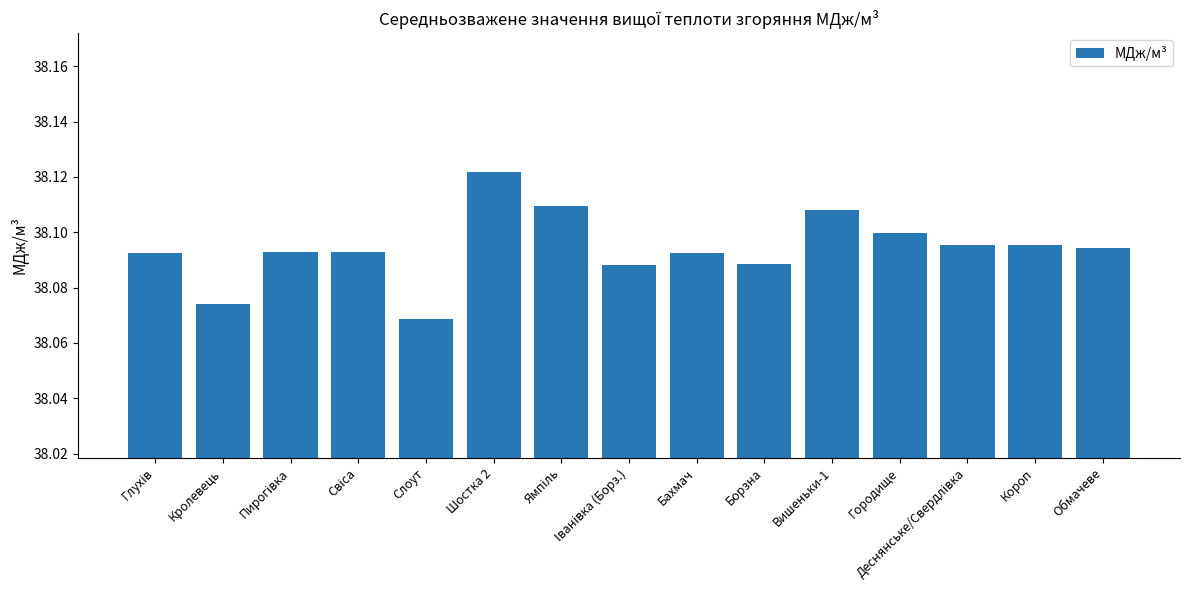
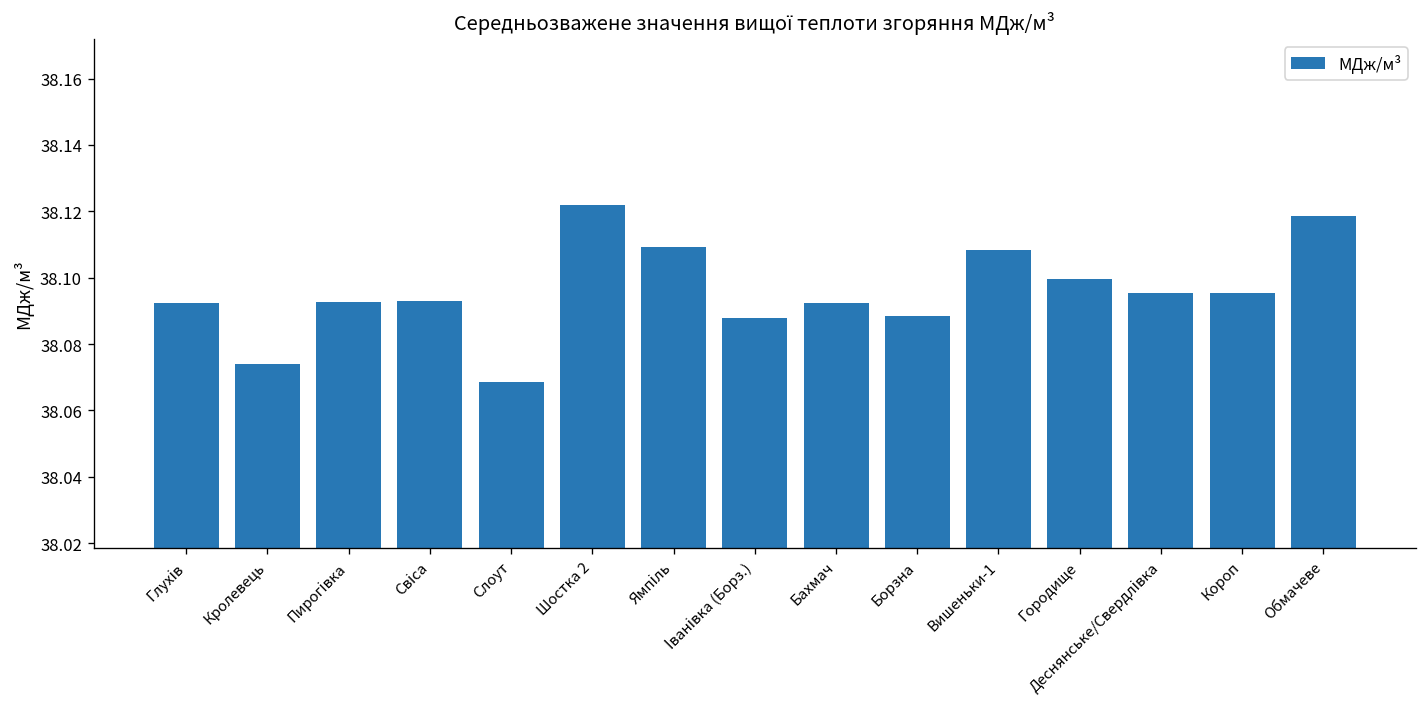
Обмачеве: 38.094 -> 38.119
